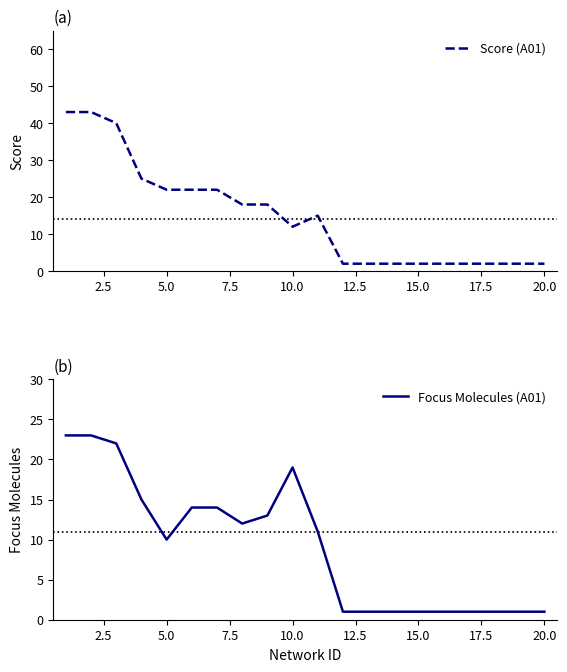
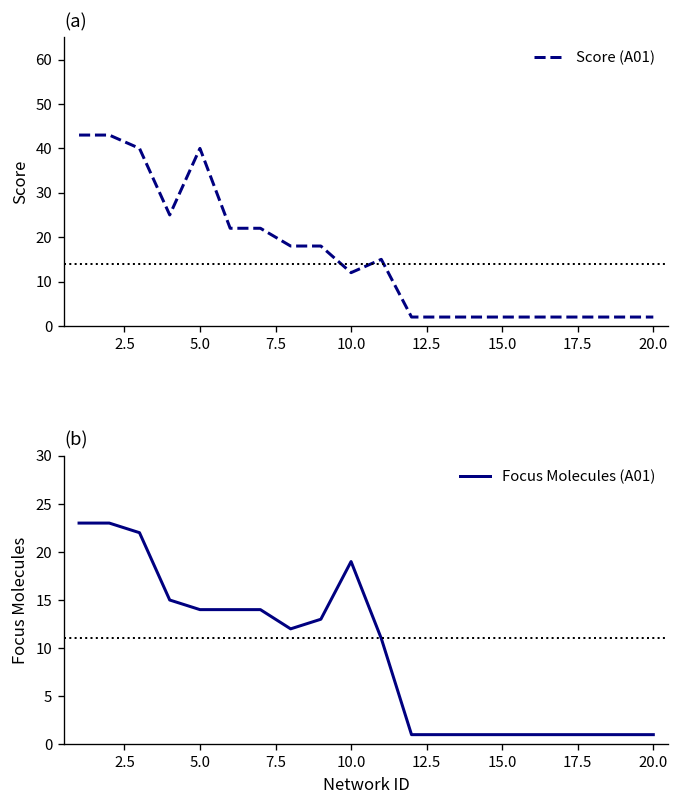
(a), 5.0: 22 -> 40
(b), 5.0: 10 -> 14
